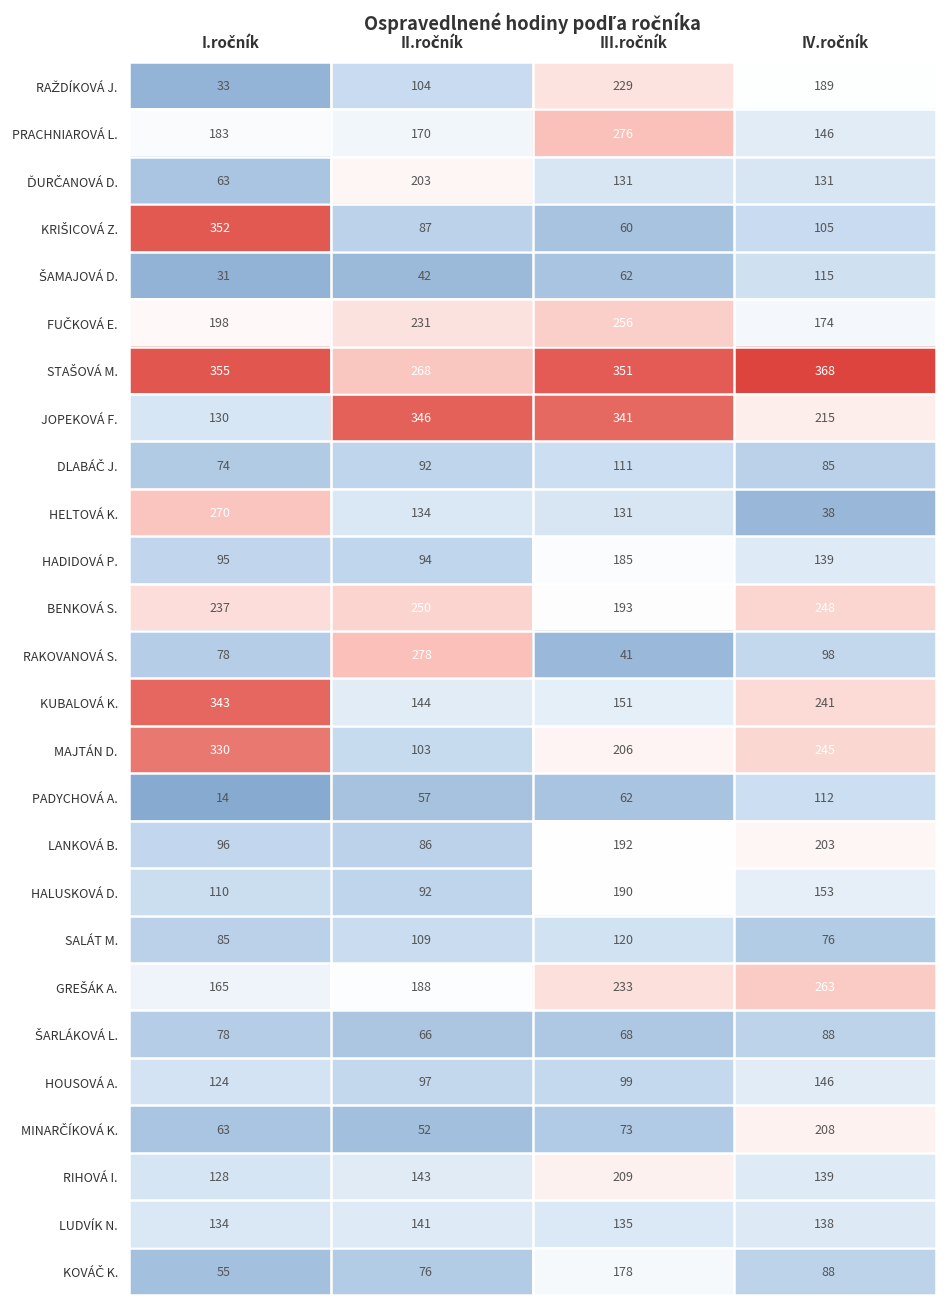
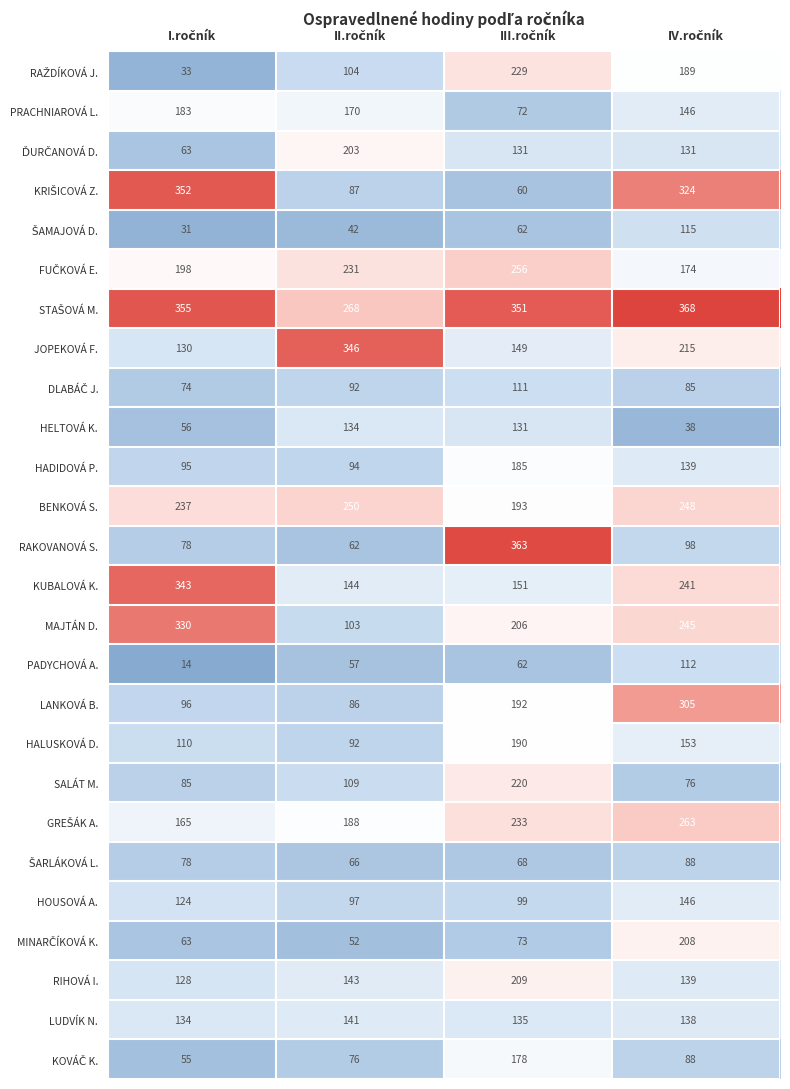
PRACHNIAROVÁ L., III.ročník: 276 -> 72
KRIŠICOVÁ Z., IV.ročník: 105 -> 324
JOPEKOVÁ F., III.ročník: 341 -> 149
HELTOVÁ K., I.ročník: 270 -> 56
RAKOVANOVÁ S., II.ročník: 278 -> 62
RAKOVANOVÁ S., III.ročník: 41 -> 363
LANKOVÁ B., IV.ročník: 203 -> 305
SALÁT M., III.ročník: 120 -> 220
